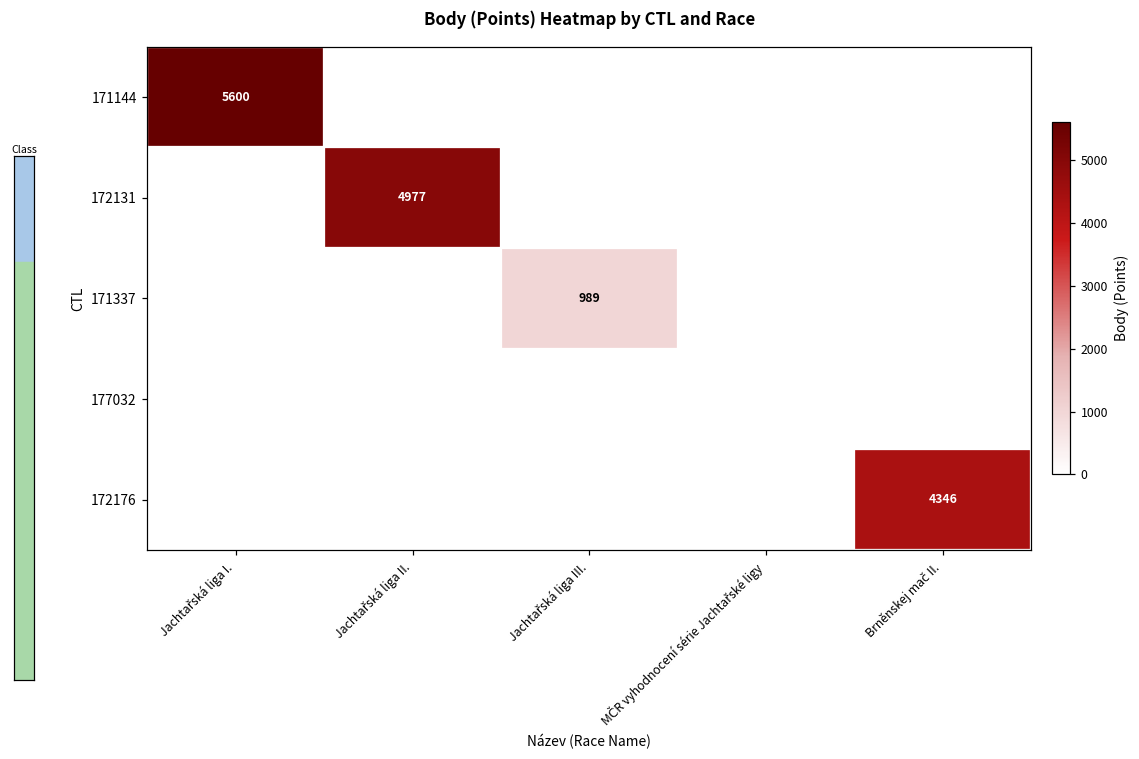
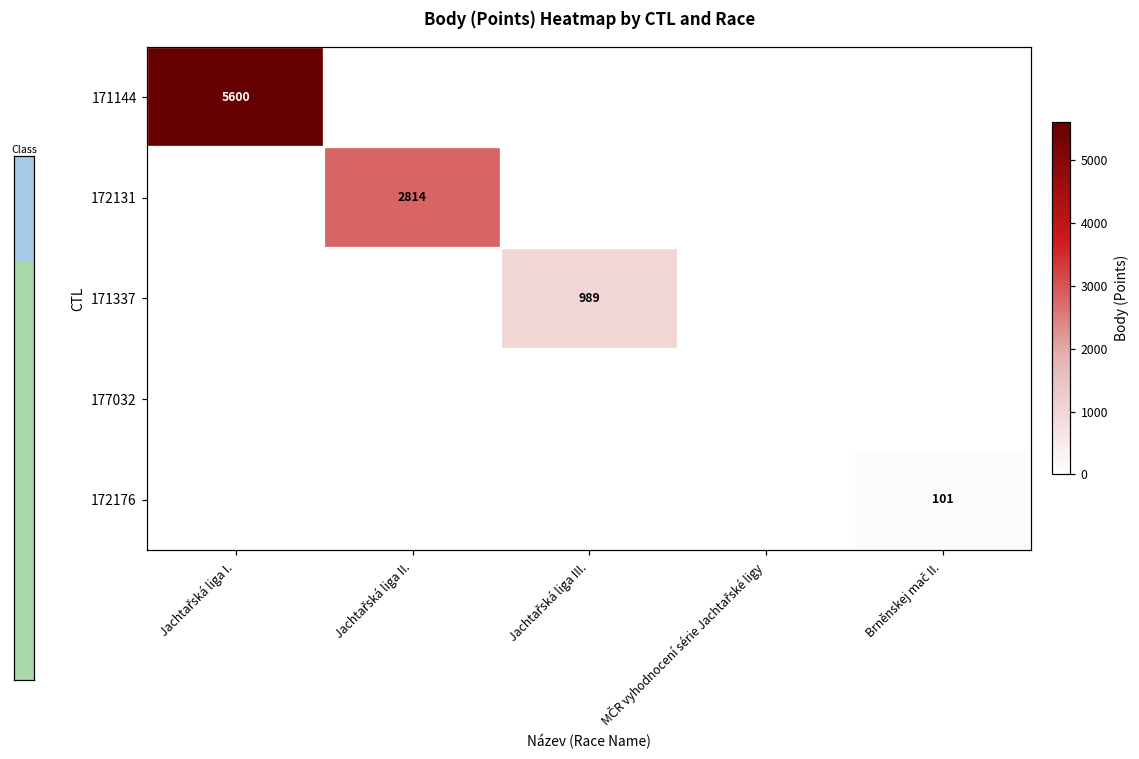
172131, Jachtařská liga II.: 4977 -> 2814
172176, Brněnskej mač II.: 4346 -> 101
